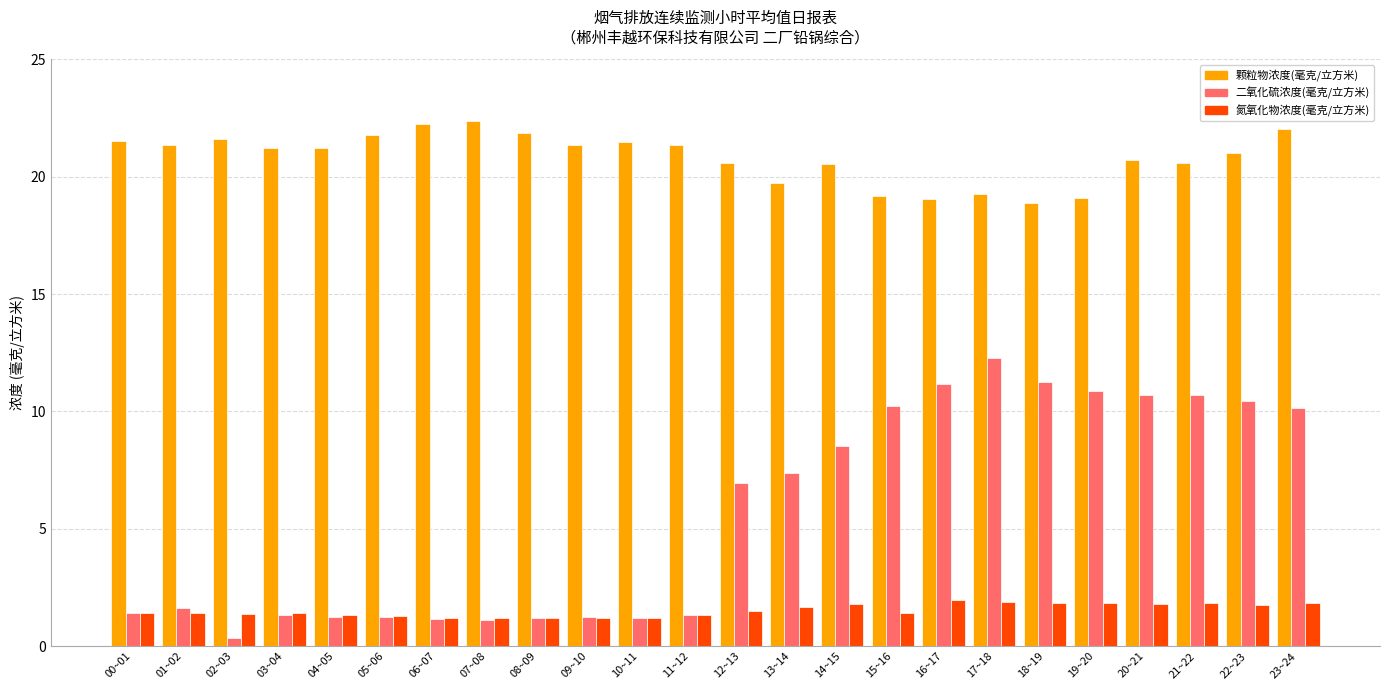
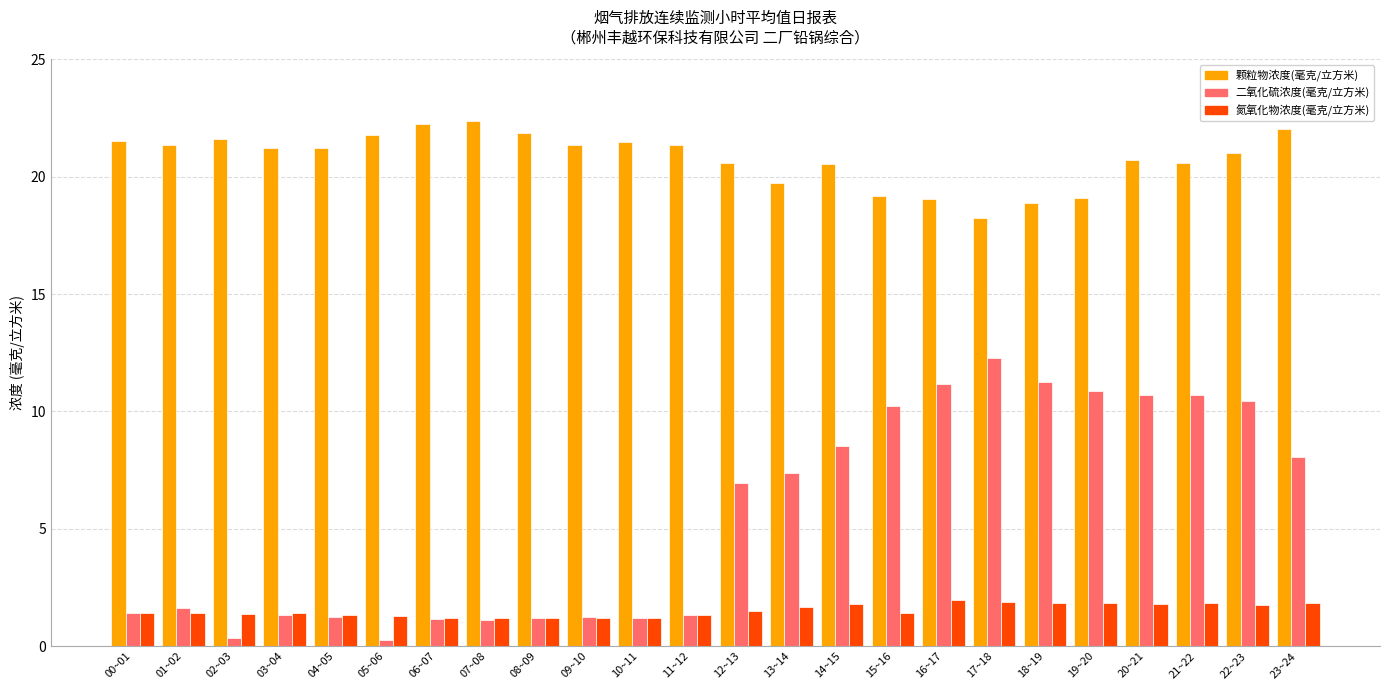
二氧化硫浓度(毫克/立方米), 05~06: 1.3 -> 0.3
颗粒物浓度(毫克/立方米), 17~18: 19.2 -> 18.2
二氧化硫浓度(毫克/立方米), 23~24: 10.2 -> 8.1
